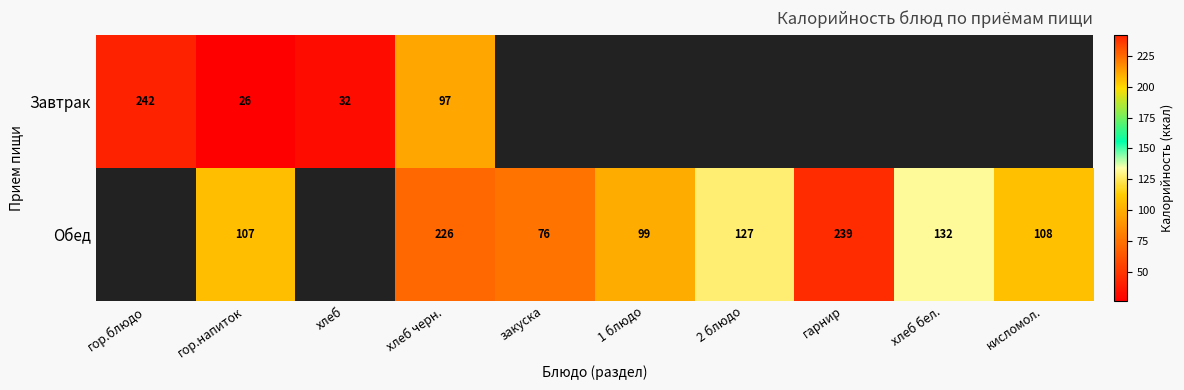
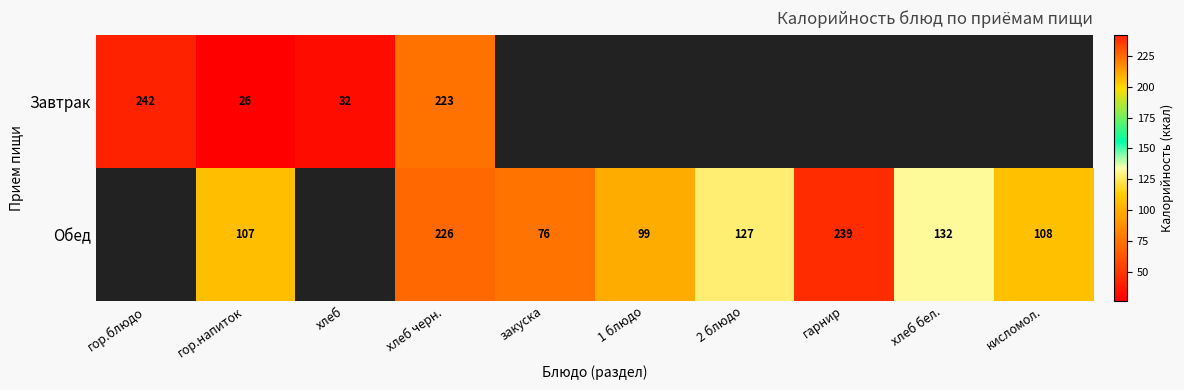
Завтрак, хлеб черн.: 97 -> 223
